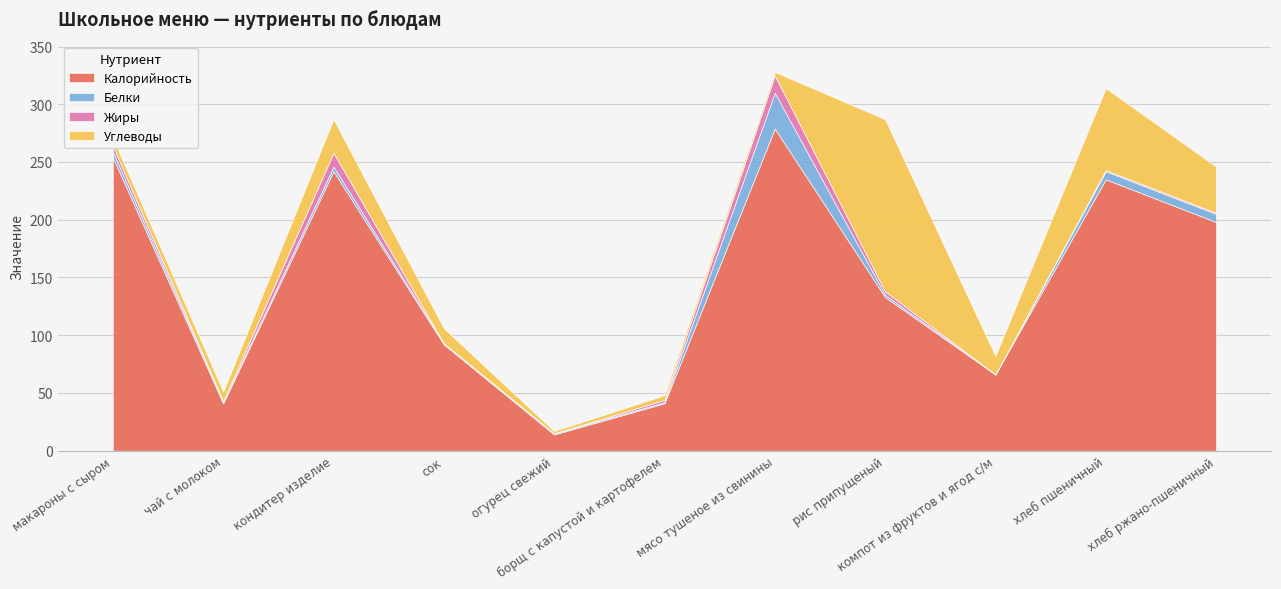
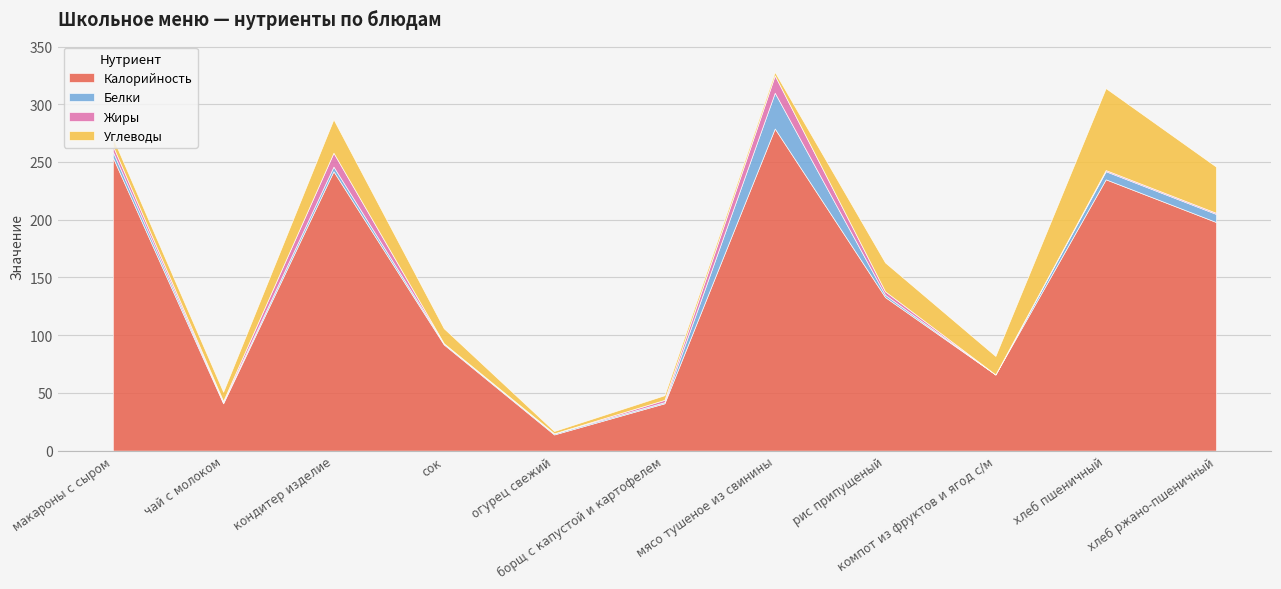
Углеводы, рис припущеный: 149 -> 25
